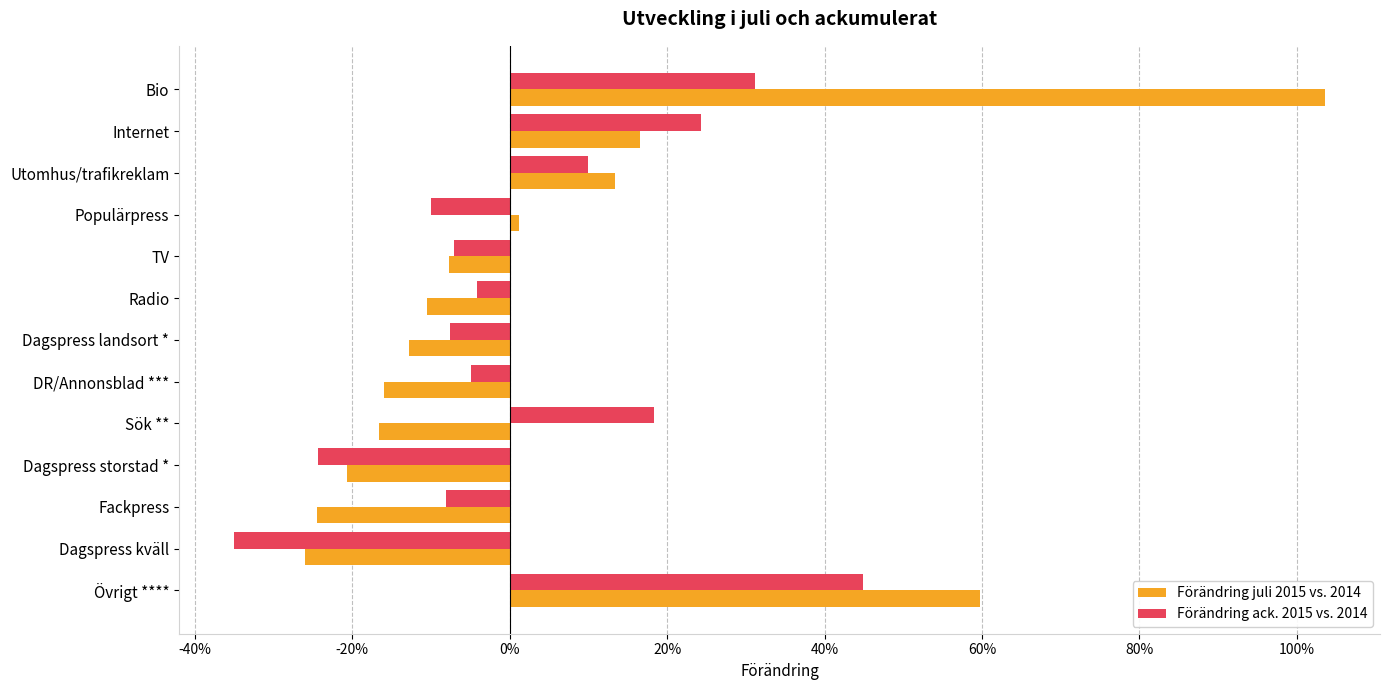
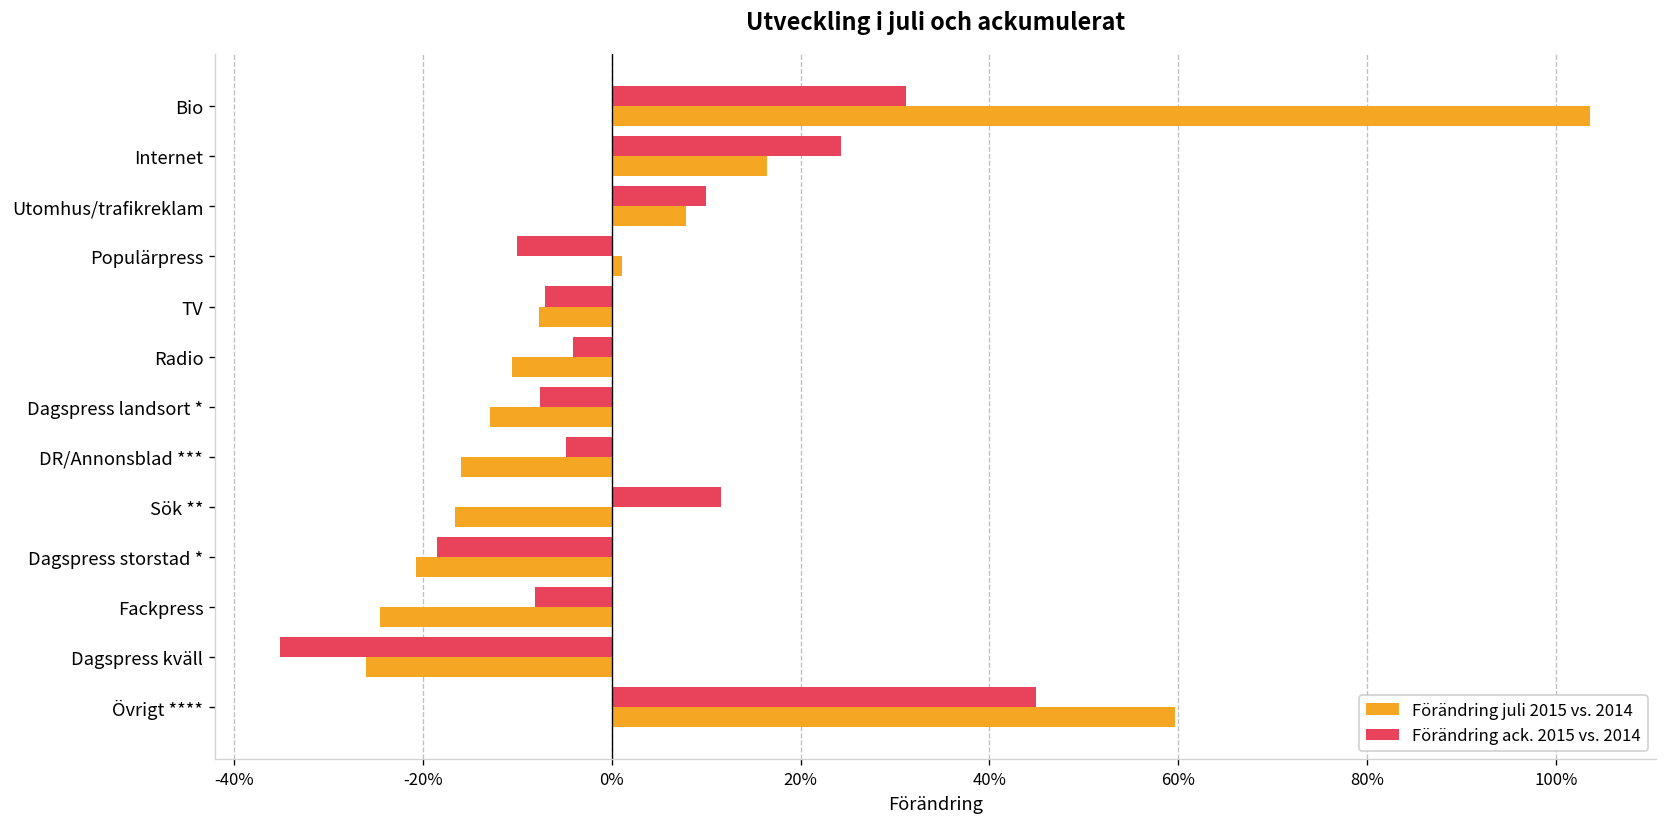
Förändring juli 2015 vs. 2014, Utomhus/trafikreklam: 13% -> 8%
Förändring ack. 2015 vs. 2014, Sök **: 18% -> 12%
Förändring ack. 2015 vs. 2014, Dagspress storstad *: -24% -> -18%
